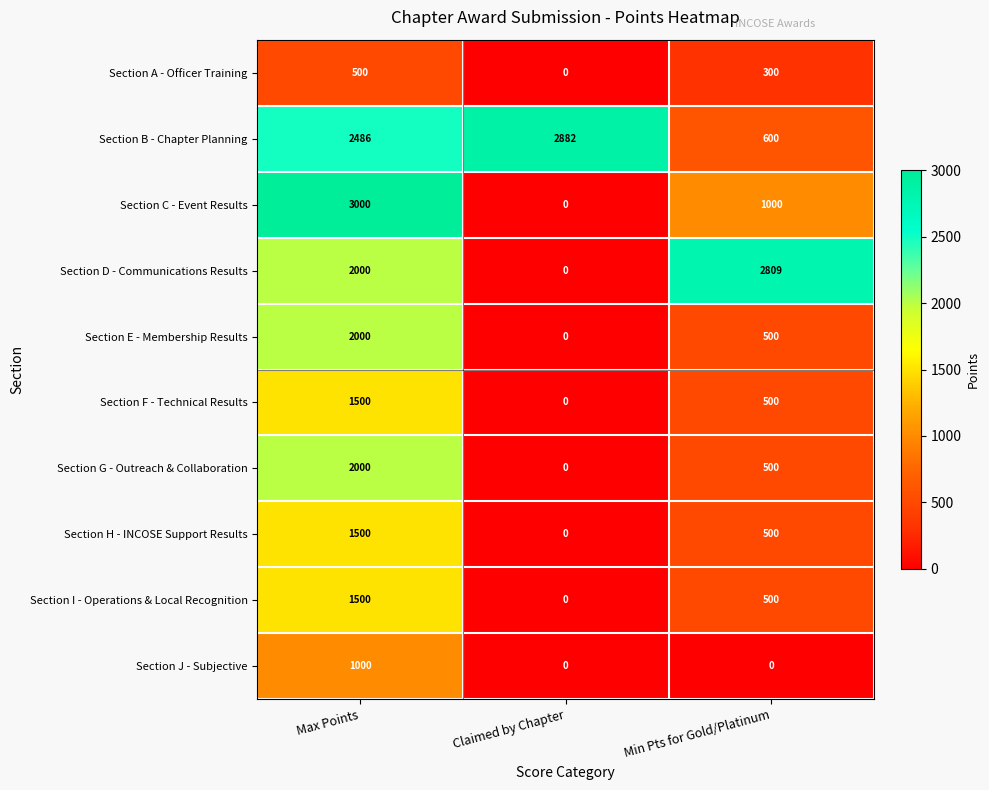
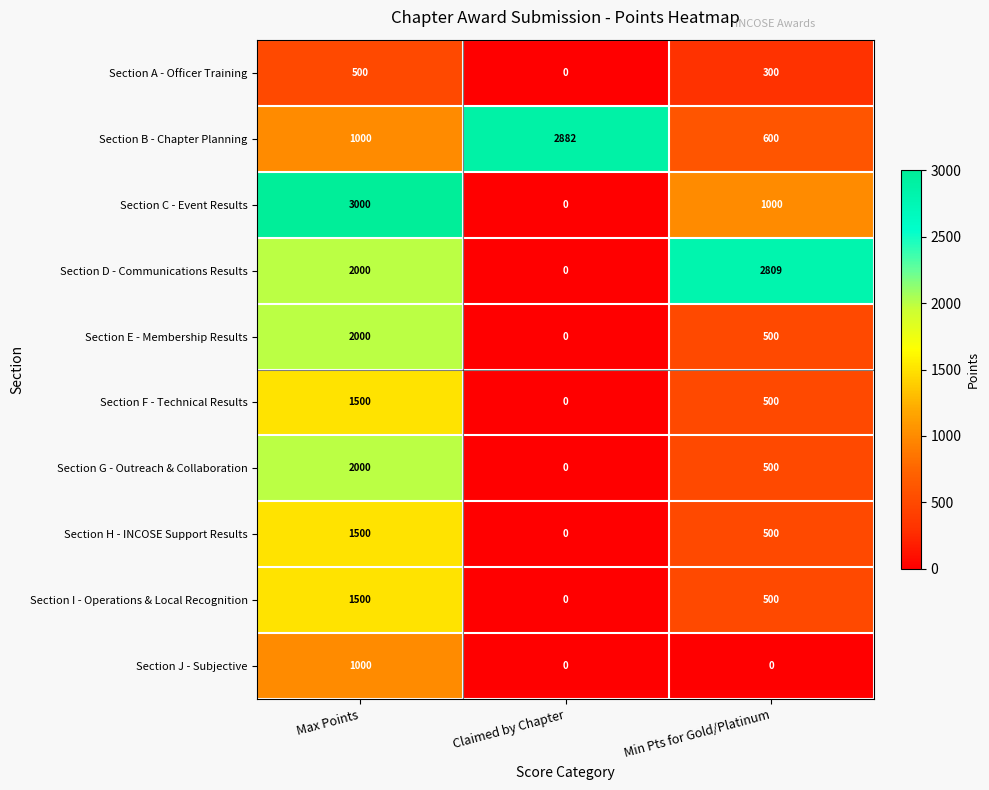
Section B - Chapter Planning, Max Points: 2486 -> 1000
